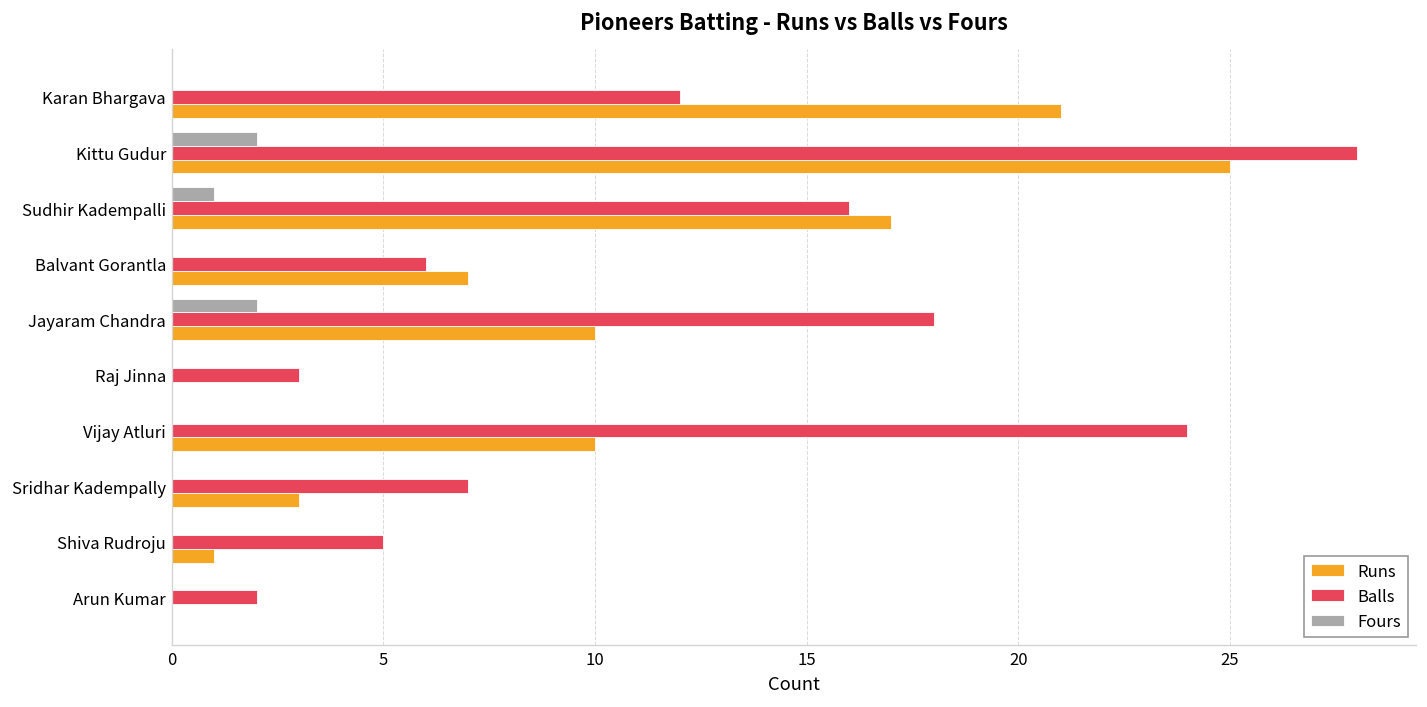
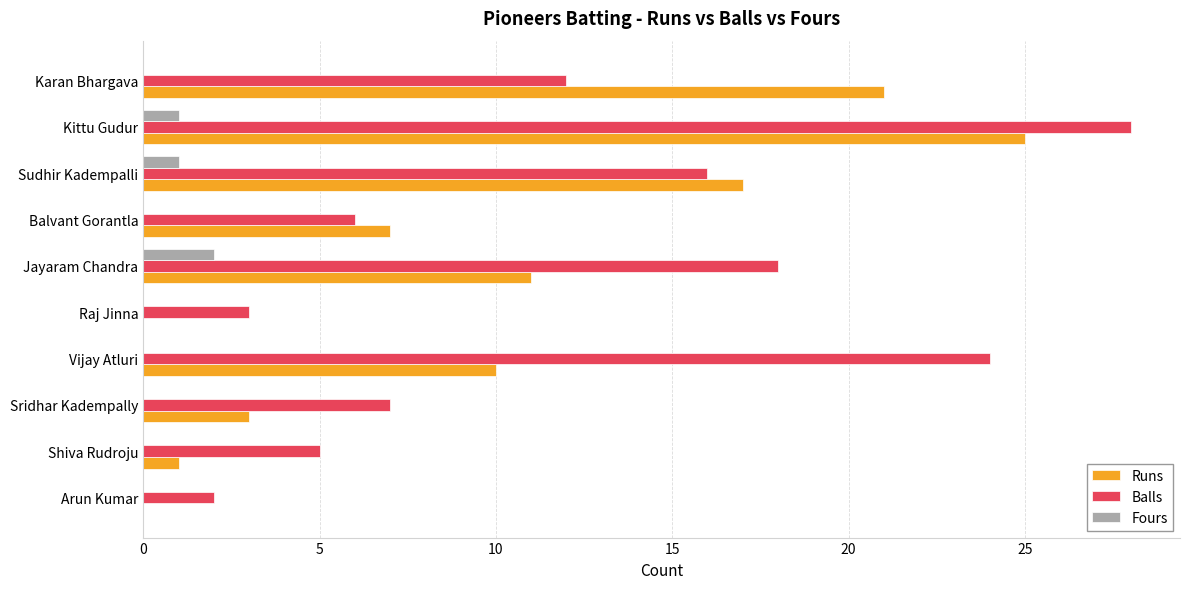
Fours, Kittu Gudur: 2 -> 1
Runs, Jayaram Chandra: 10 -> 11
